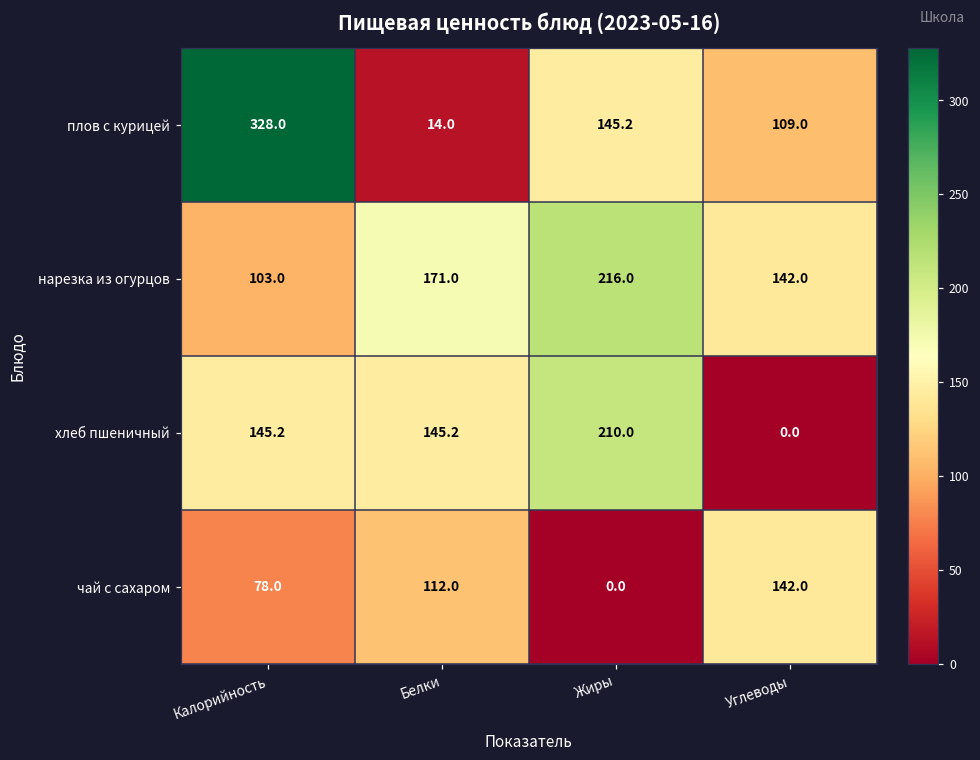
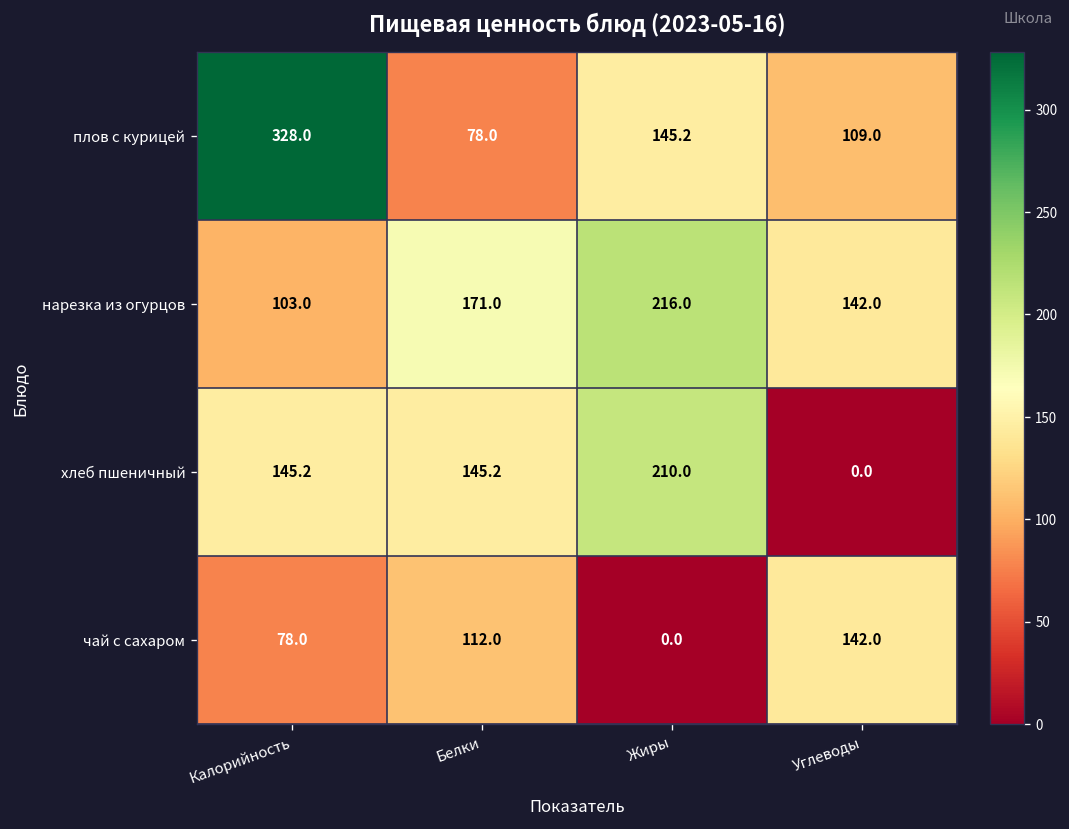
плов с курицей, Белки: 14.0 -> 78.0
